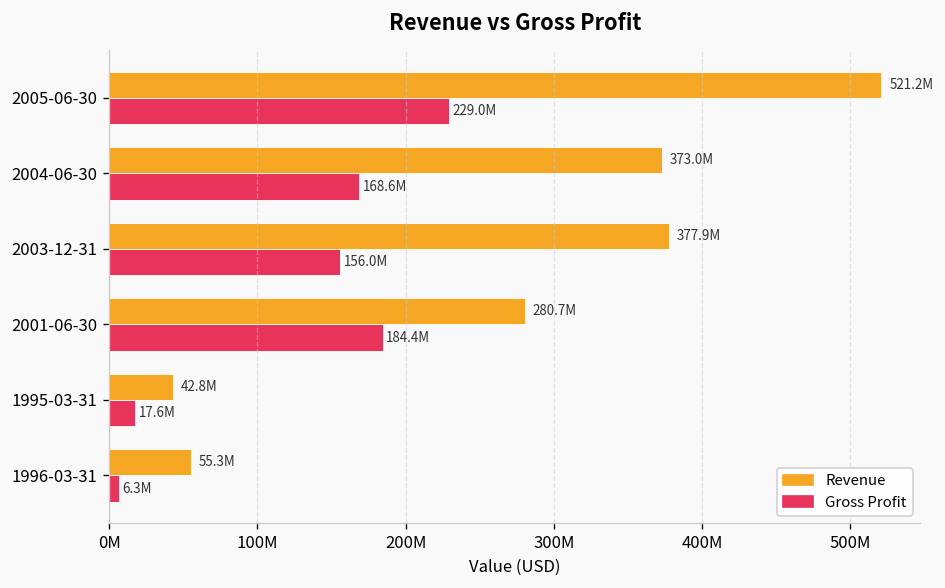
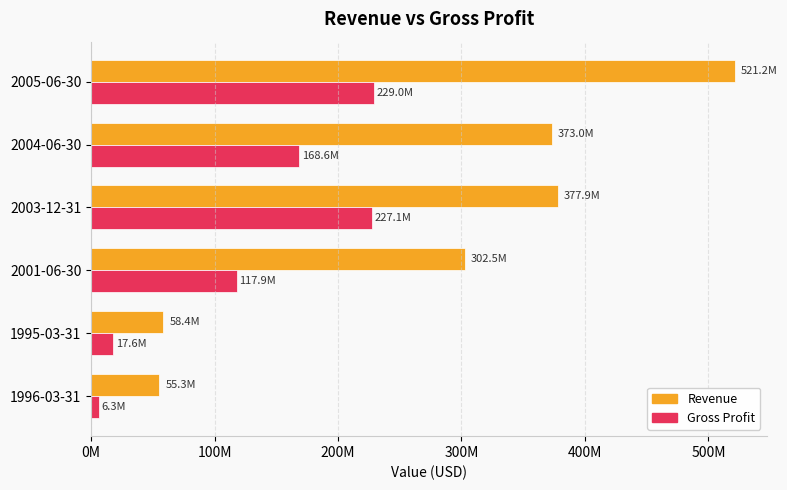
Gross Profit, 2003-12-31: 156.0M -> 227.1M
Revenue, 2001-06-30: 280.7M -> 302.5M
Gross Profit, 2001-06-30: 184.4M -> 117.9M
Revenue, 1995-03-31: 42.8M -> 58.4M
